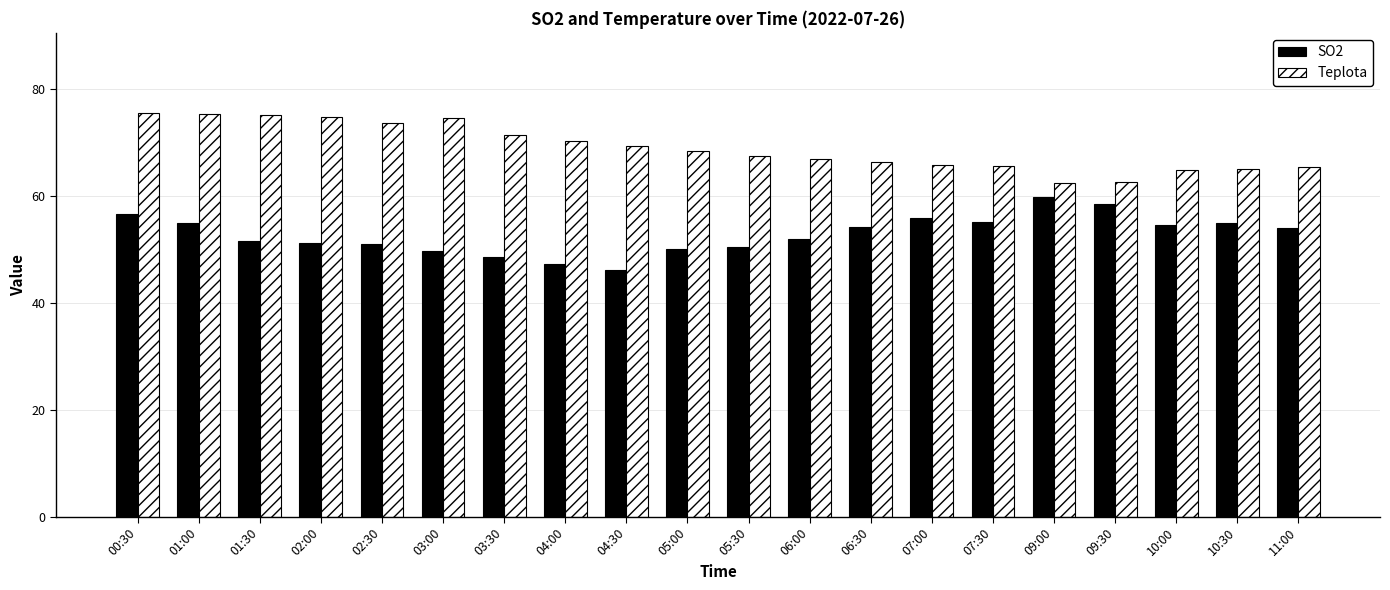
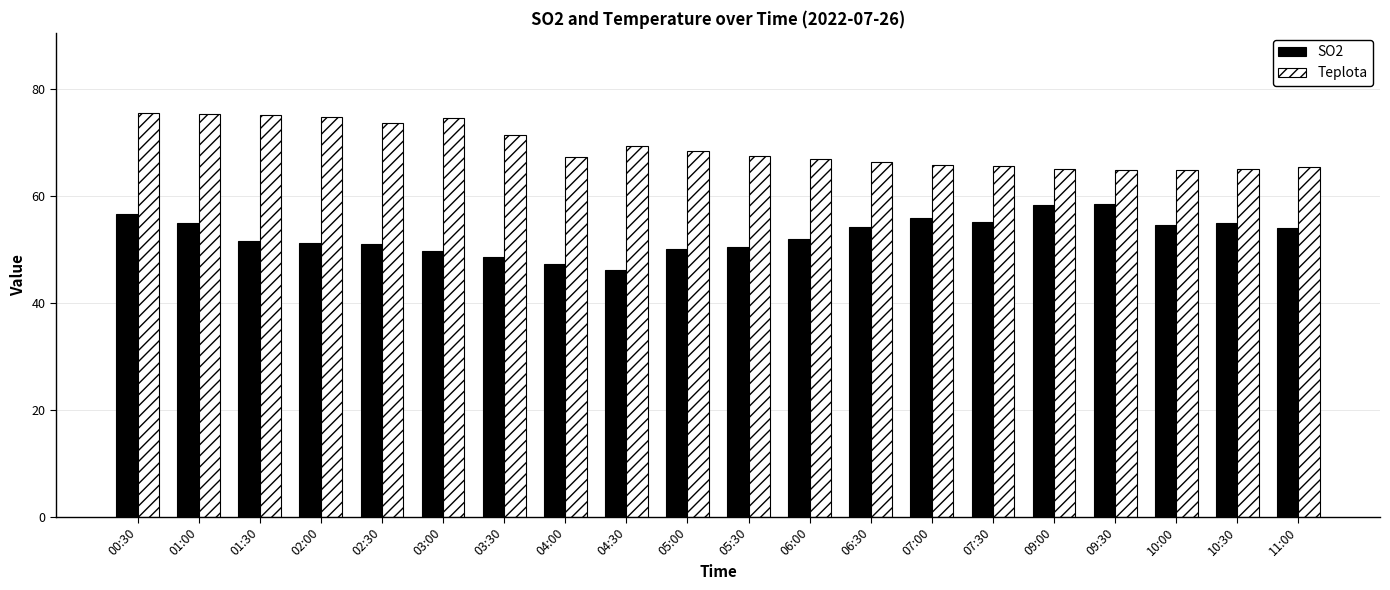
Teplota, 04:00: 70 -> 67
SO2, 09:00: 60 -> 58
Teplota, 09:00: 63 -> 65
Teplota, 09:30: 63 -> 65
